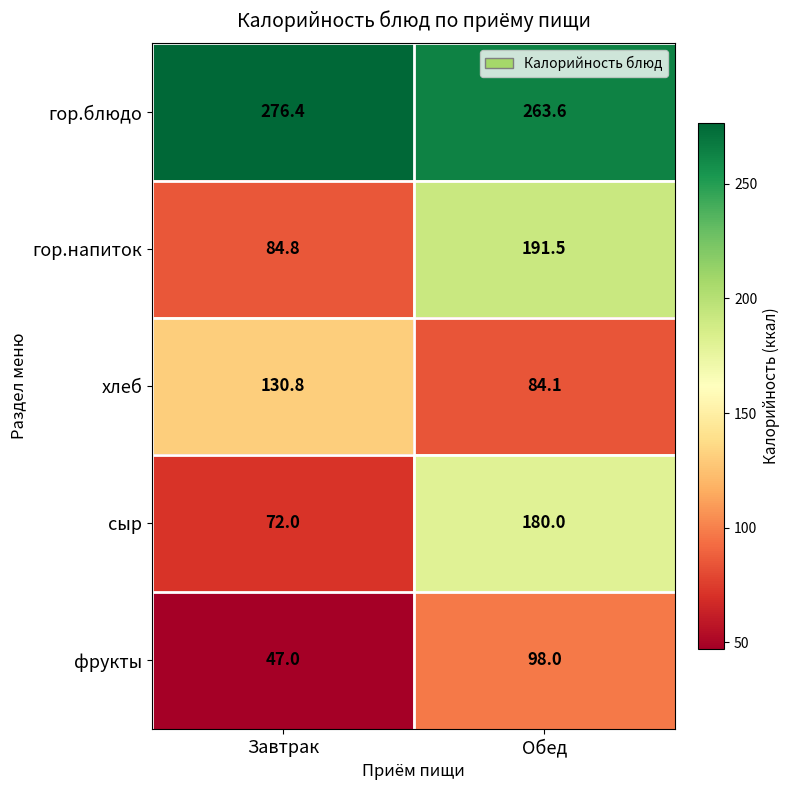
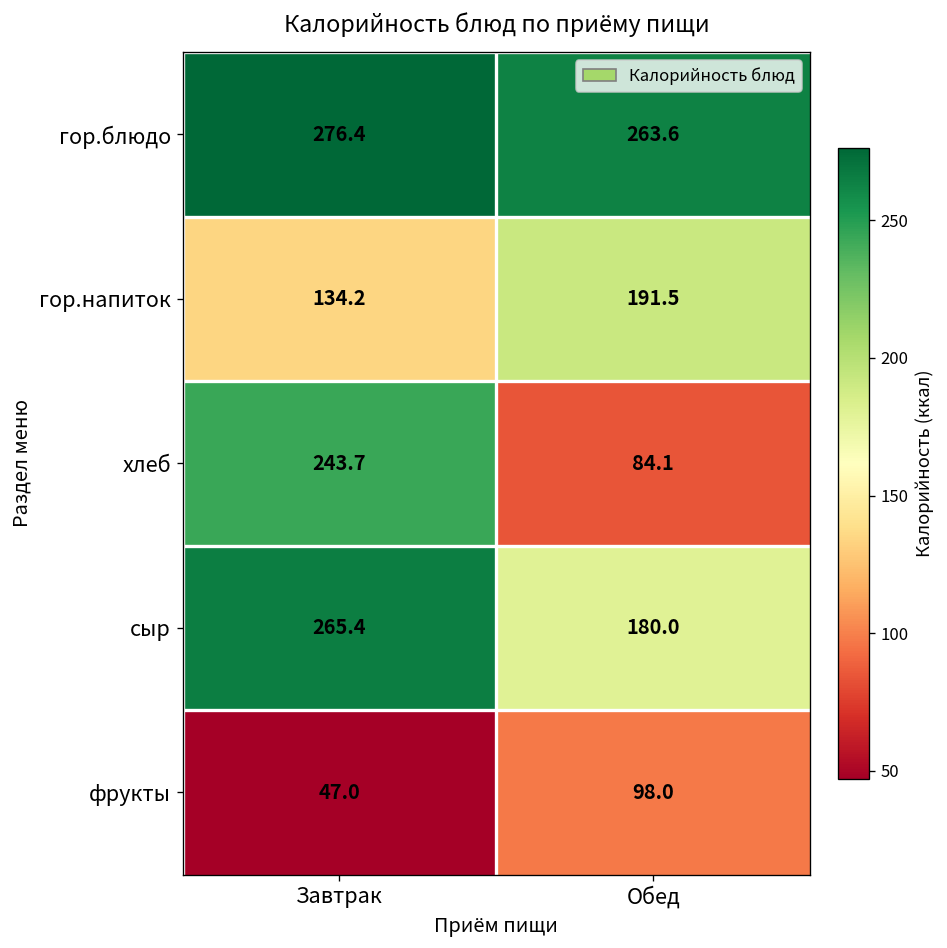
гор.напиток, Завтрак: 84.8 -> 134.2
хлеб, Завтрак: 130.8 -> 243.7
сыр, Завтрак: 72.0 -> 265.4
